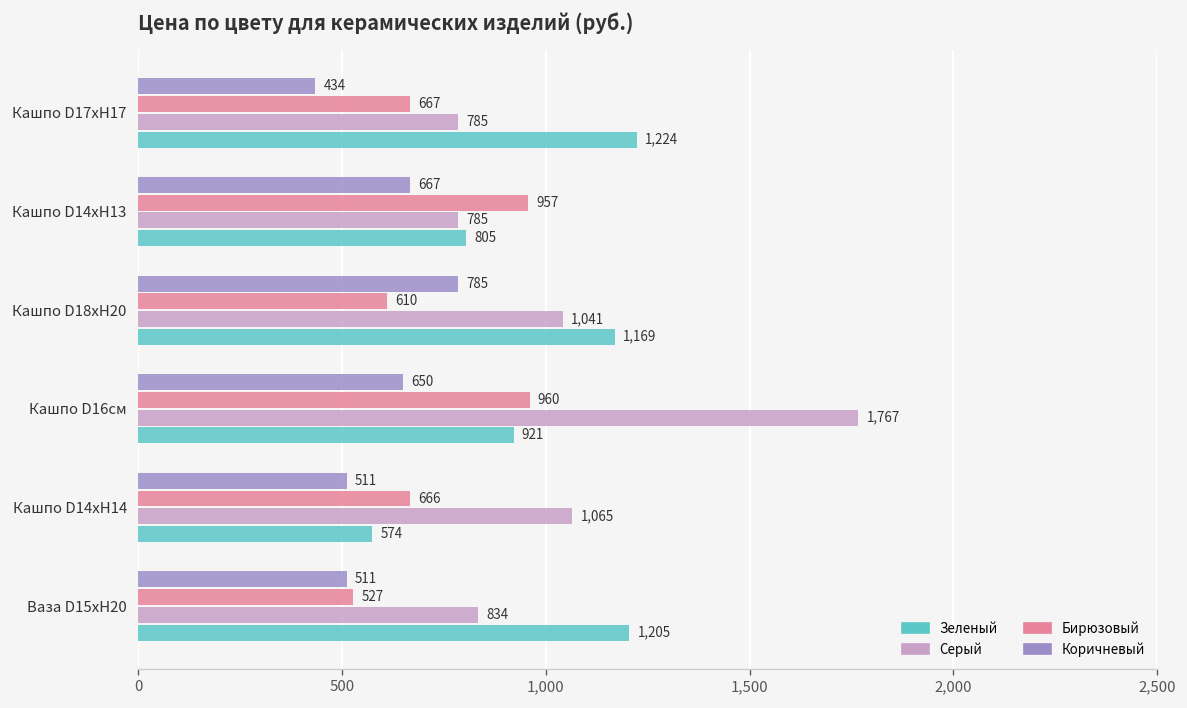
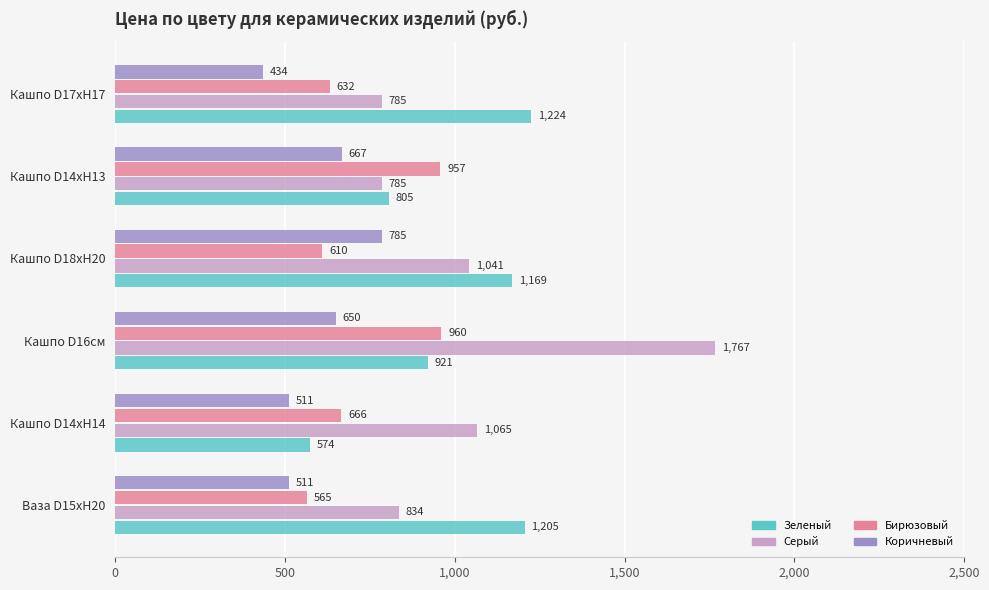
Бирюзовый, Кашпо D17хH17: 667 -> 632
Бирюзовый, Ваза D15xH20: 527 -> 565
